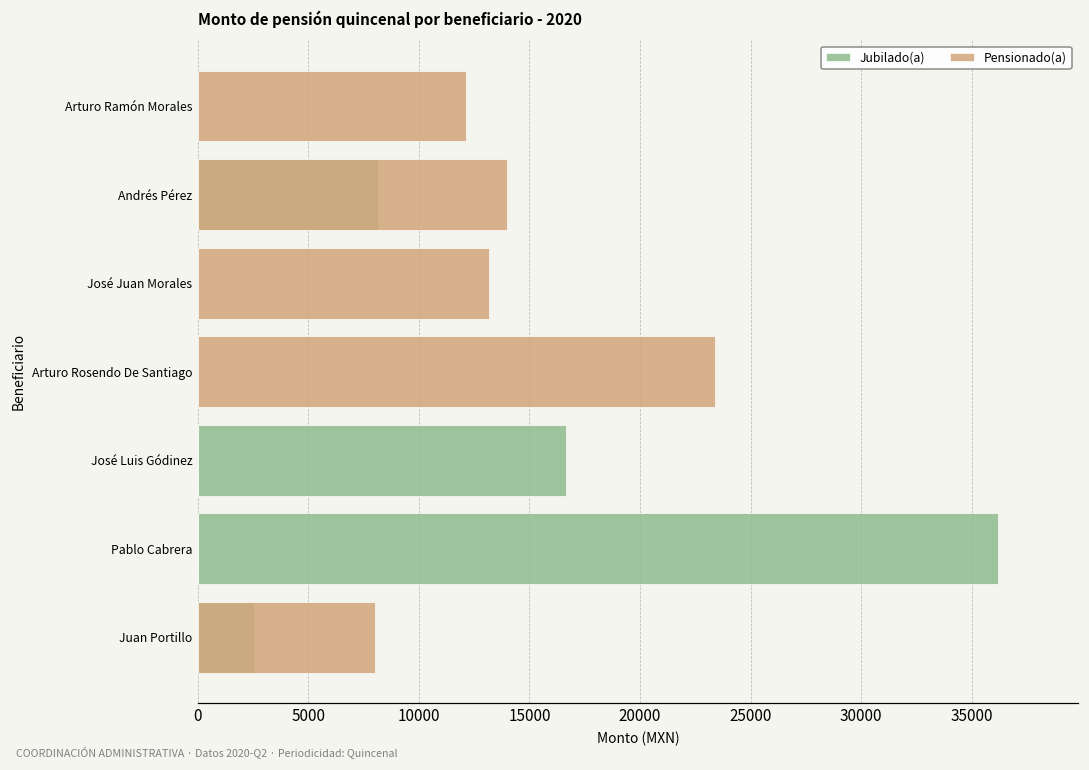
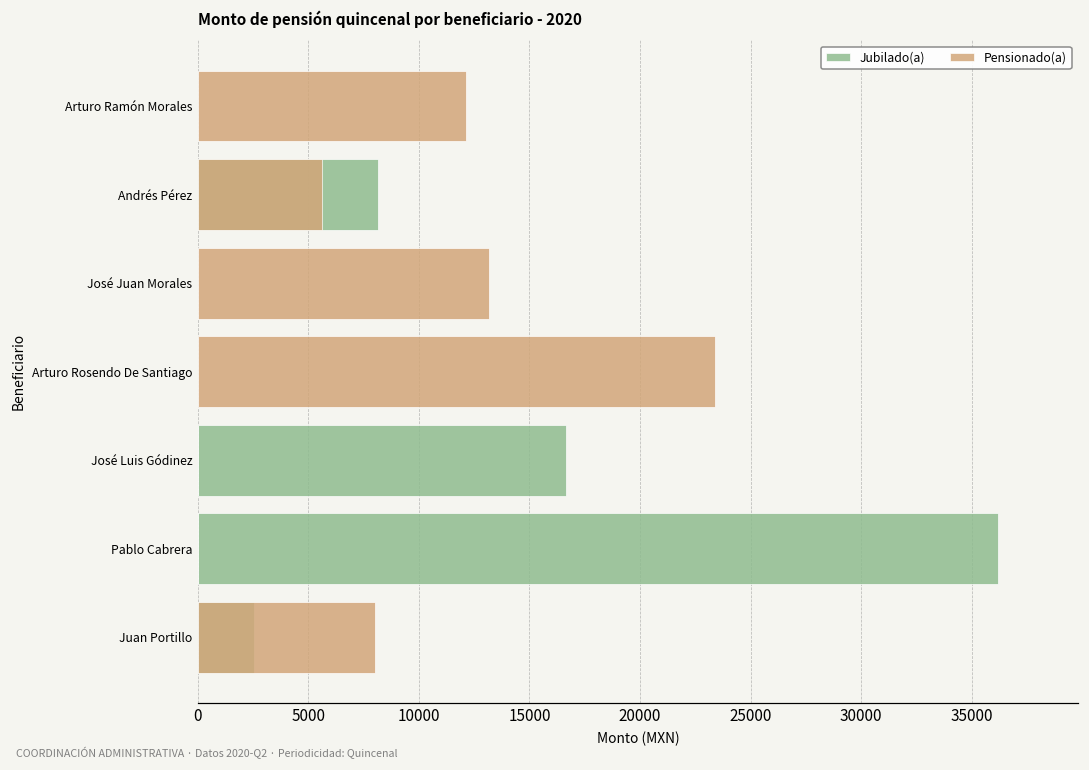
Pensionado(a), Andrés Pérez: 14000 -> 5600
